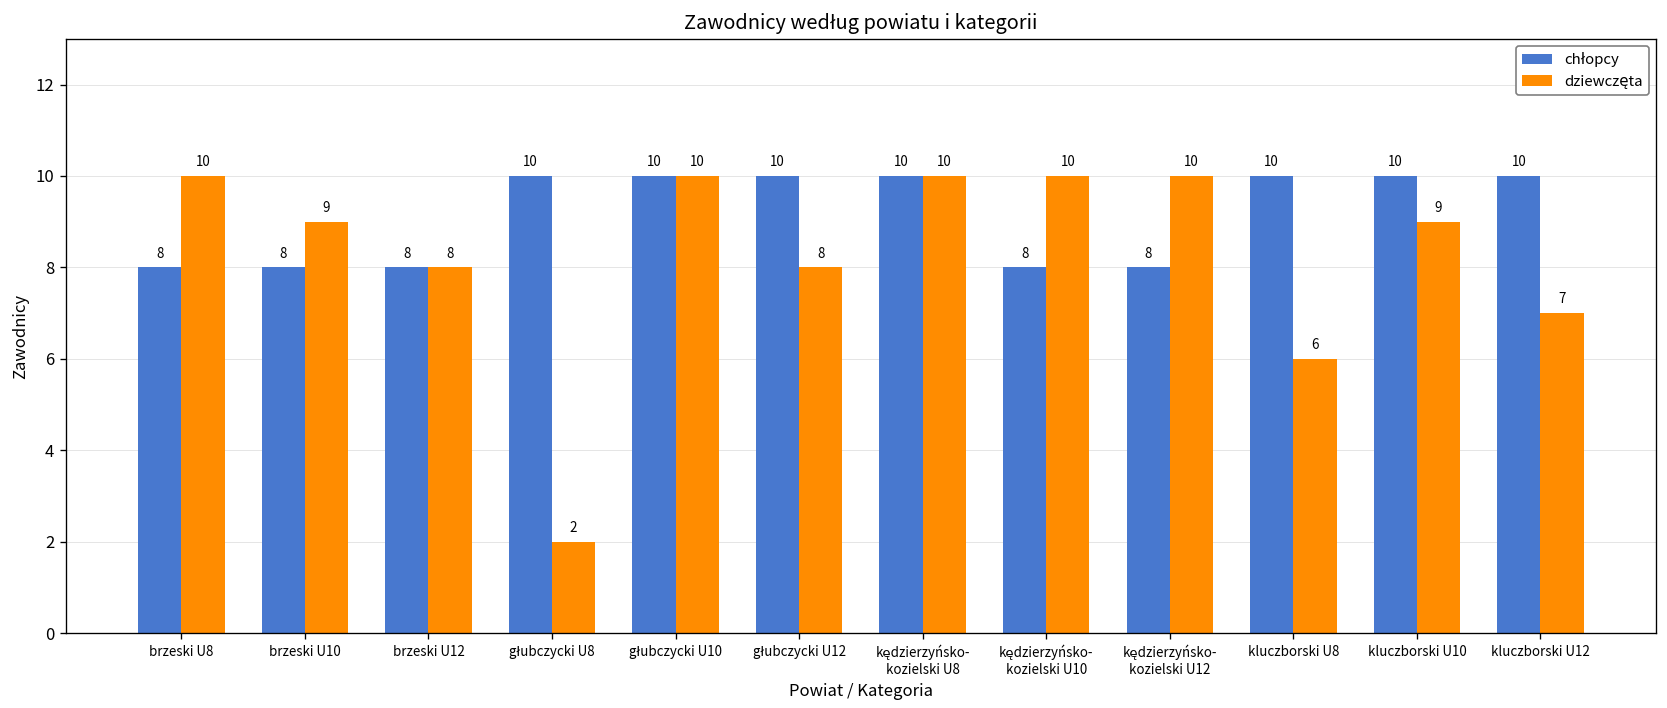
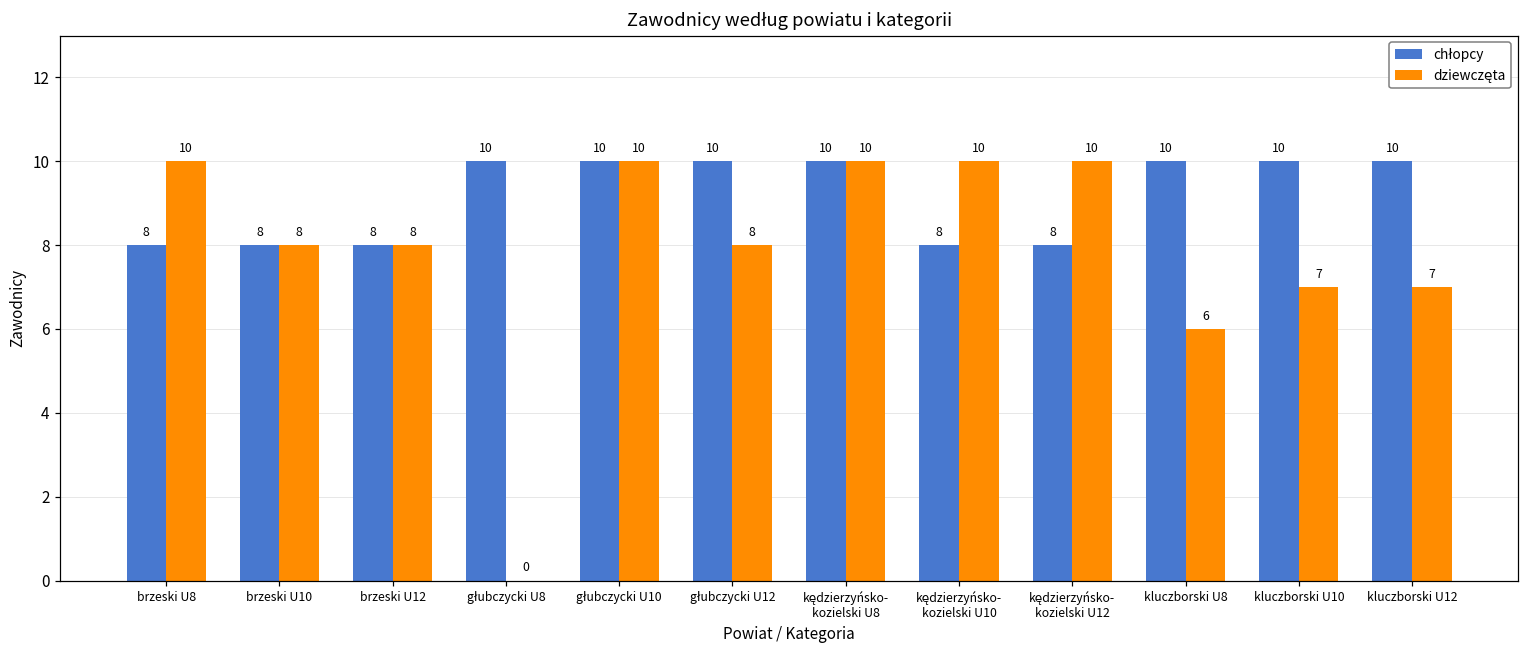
dziewczęta, brzeski U10: 9 -> 8
dziewczęta, głubczycki U8: 2 -> 0
dziewczęta, kluczborski U10: 9 -> 7
